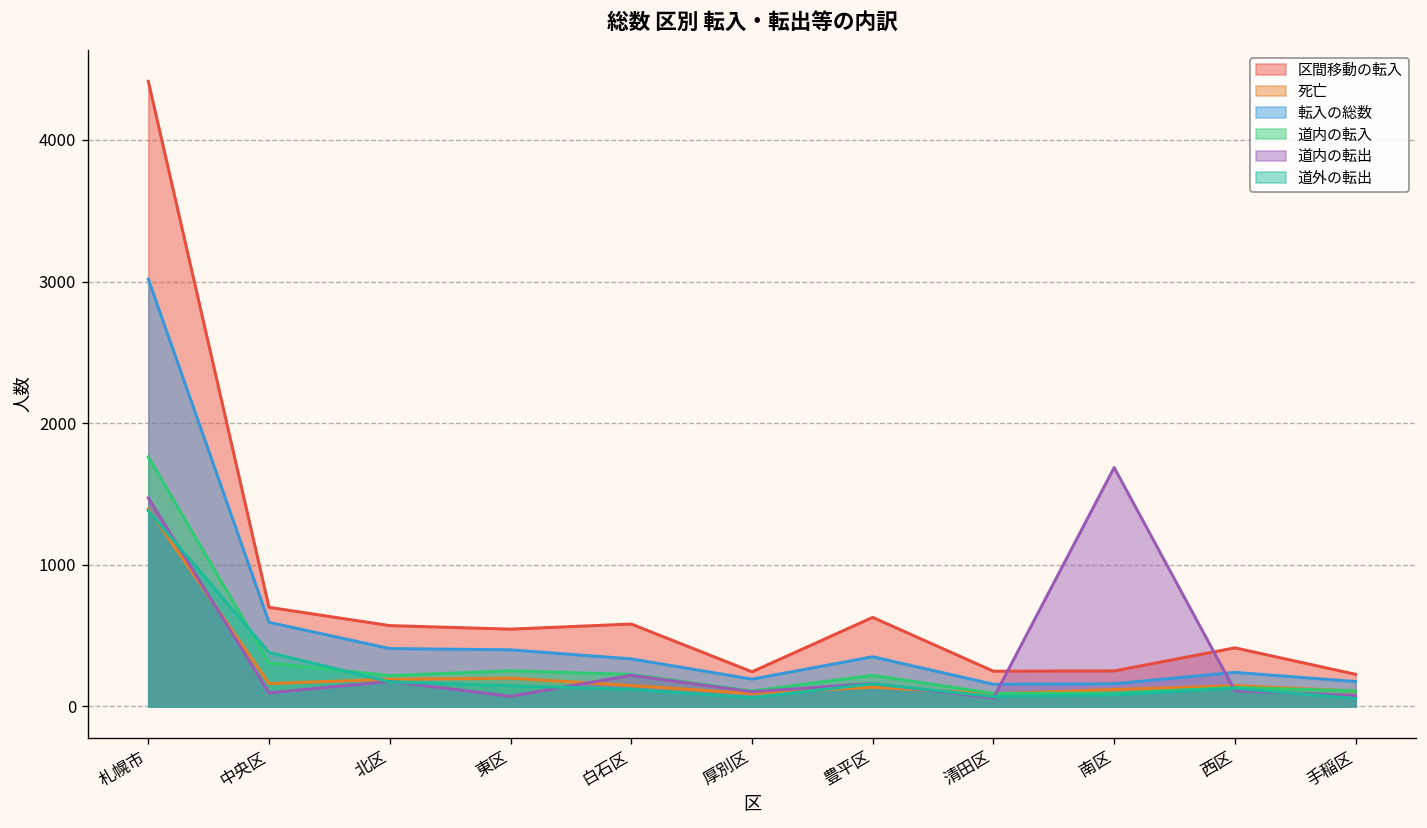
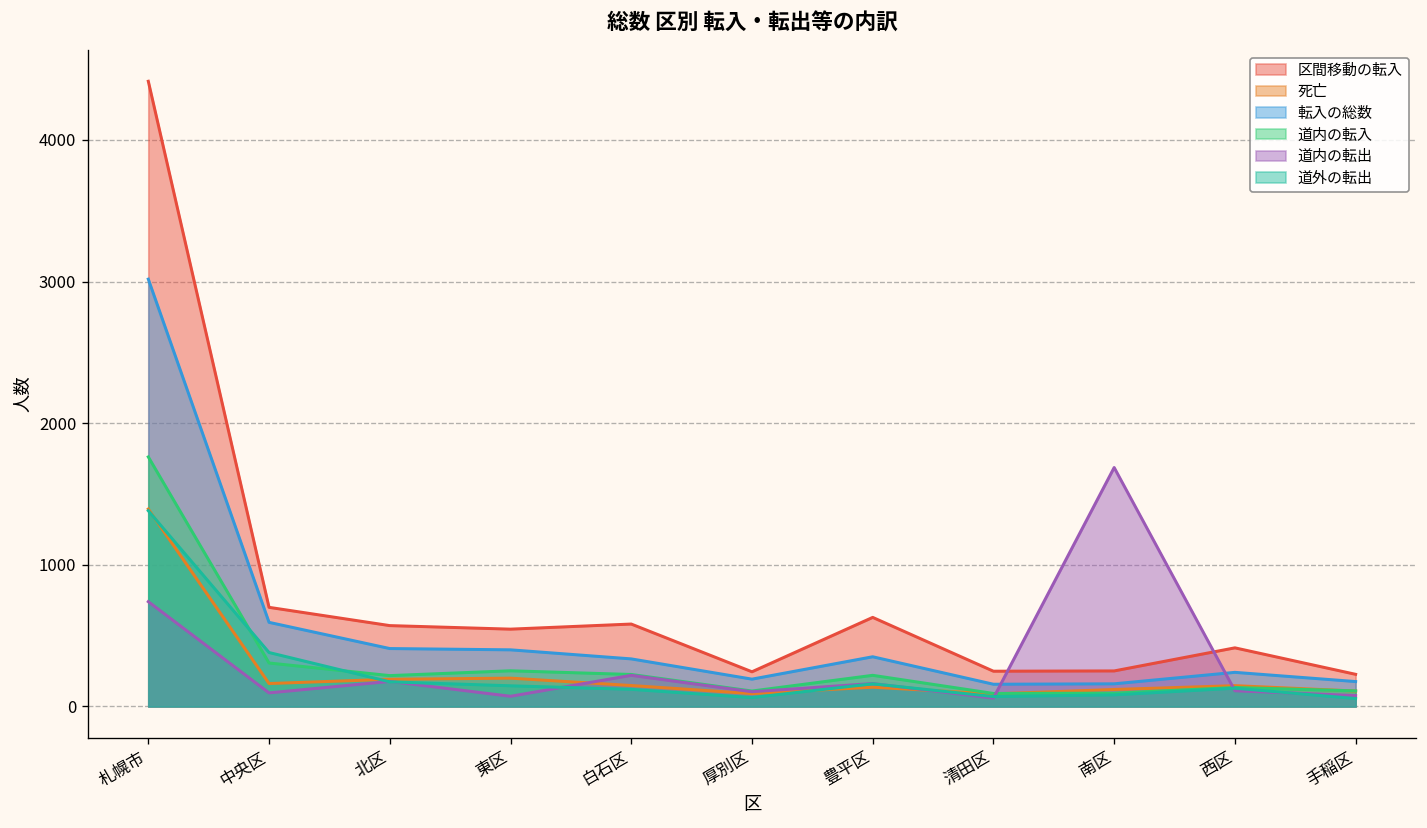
道内の転出, 札幌市: 1470 -> 740
